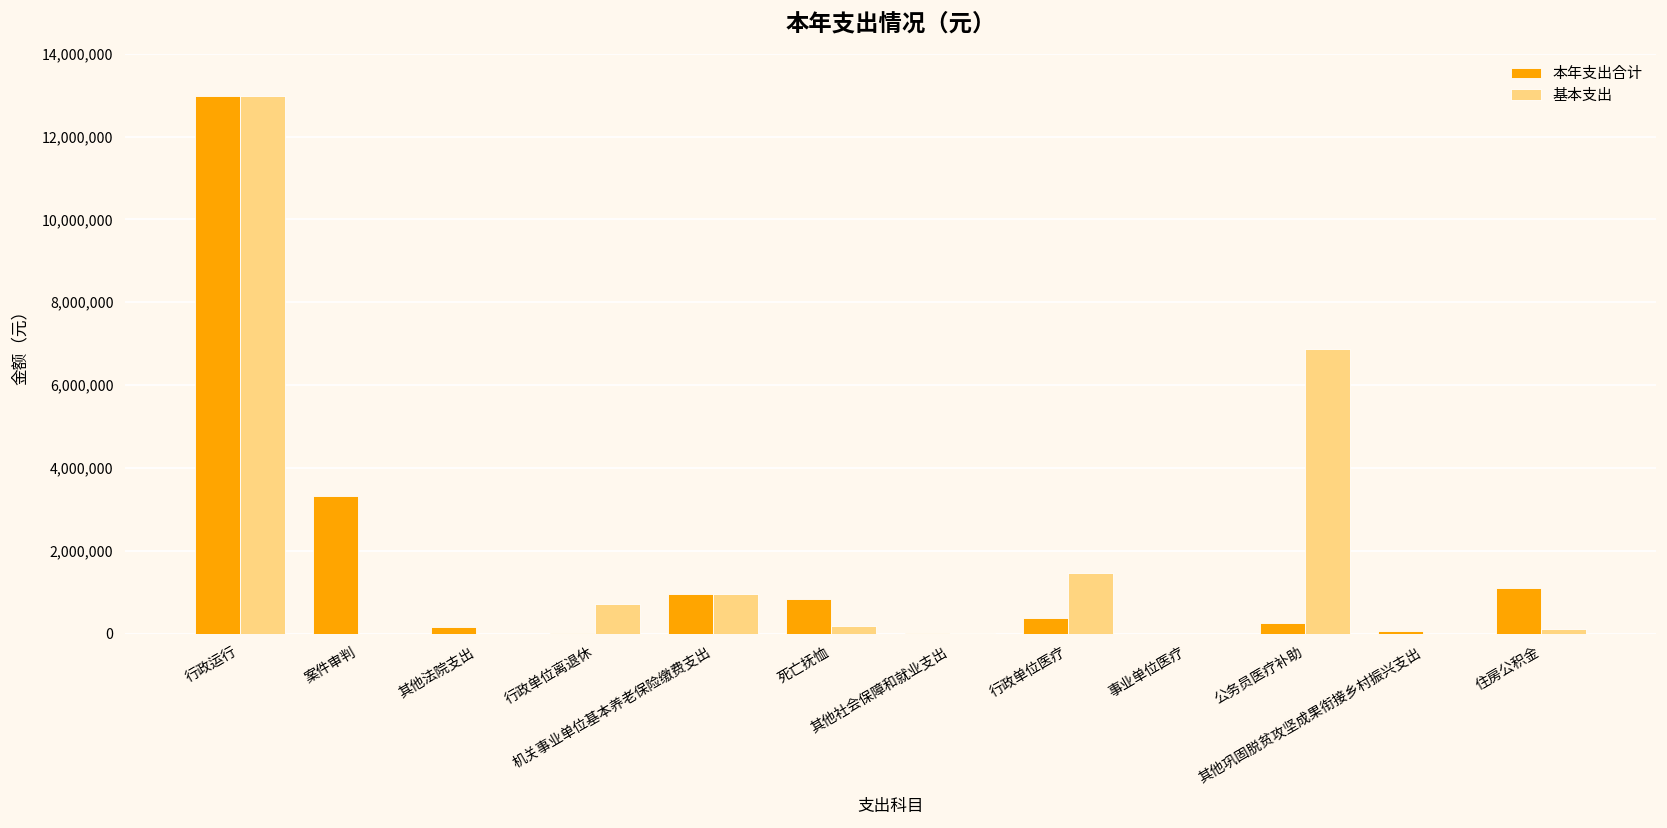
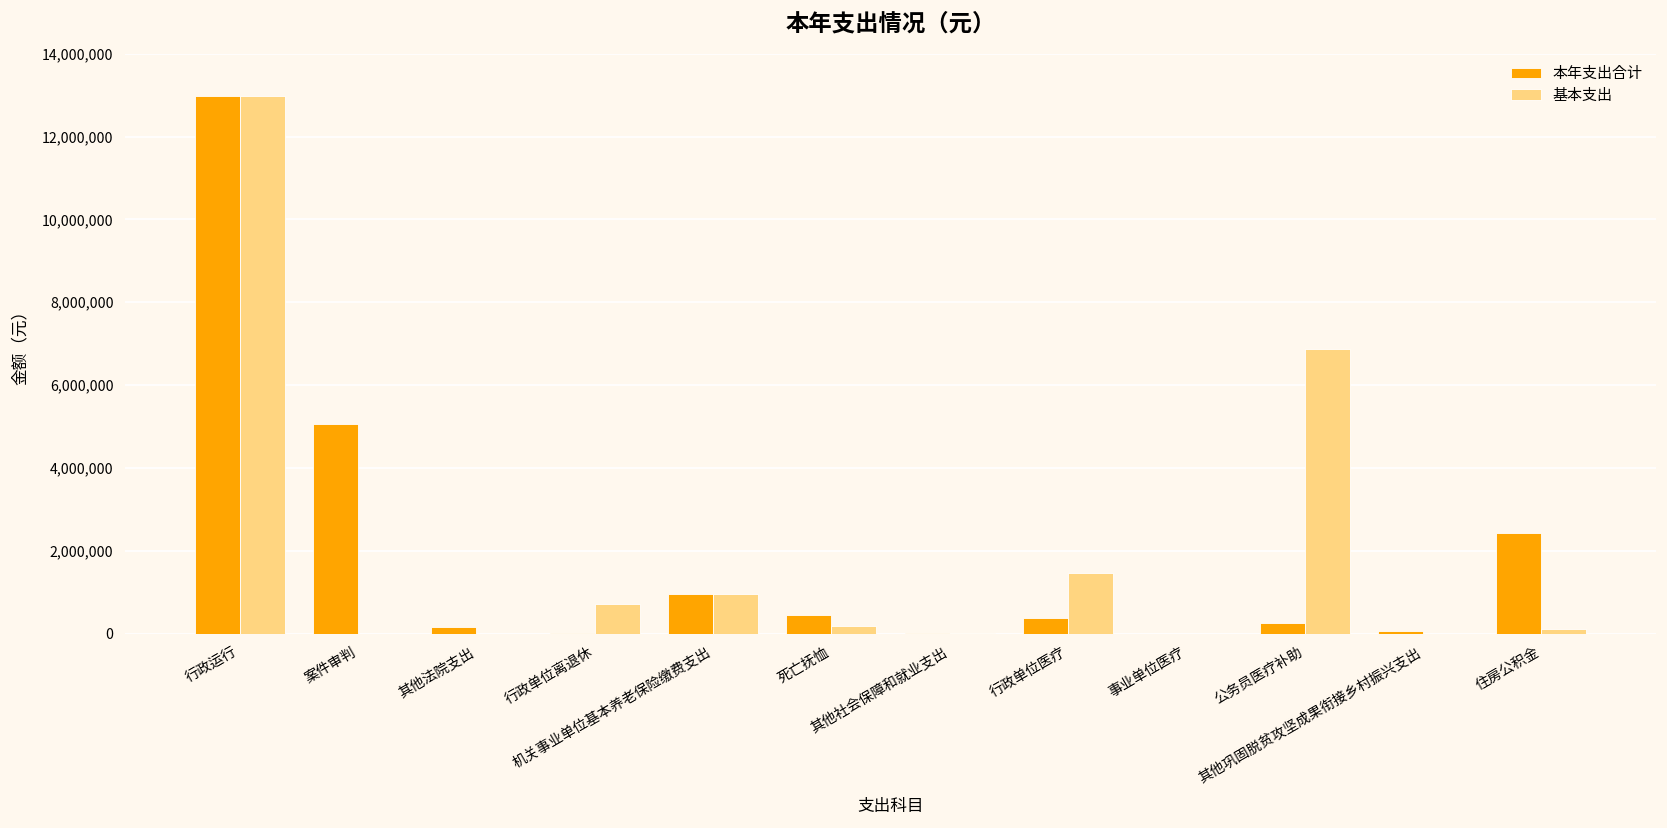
本年支出合计, 案件审判: 3,300,000 -> 5,100,000
本年支出合计, 死亡抚恤: 800,000 -> 500,000
本年支出合计, 住房公积金: 1,100,000 -> 2,400,000
